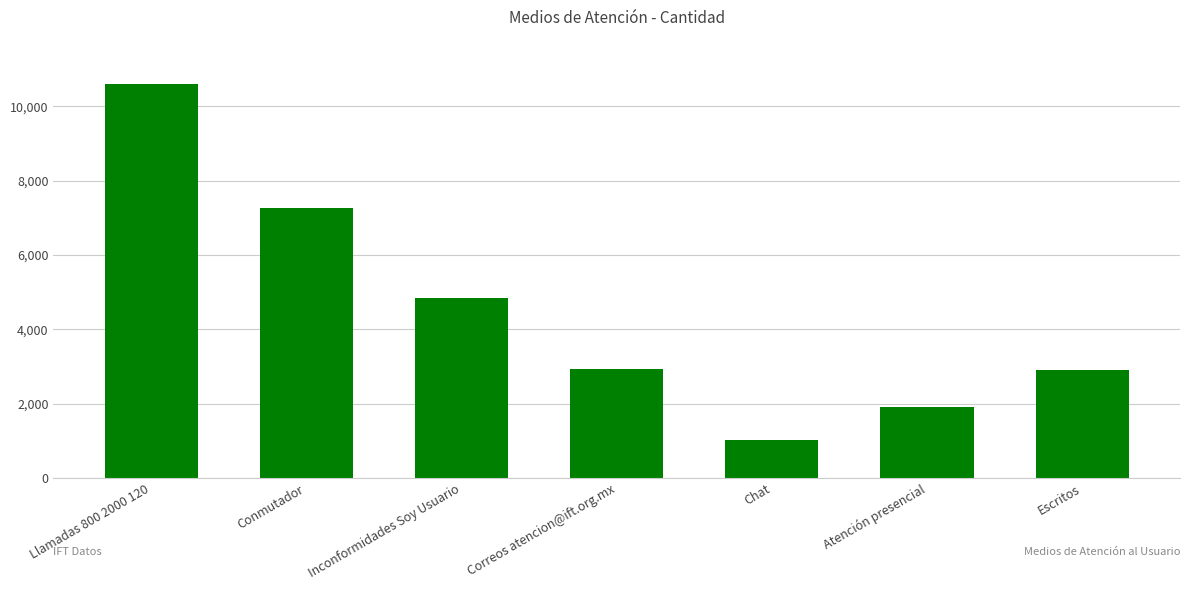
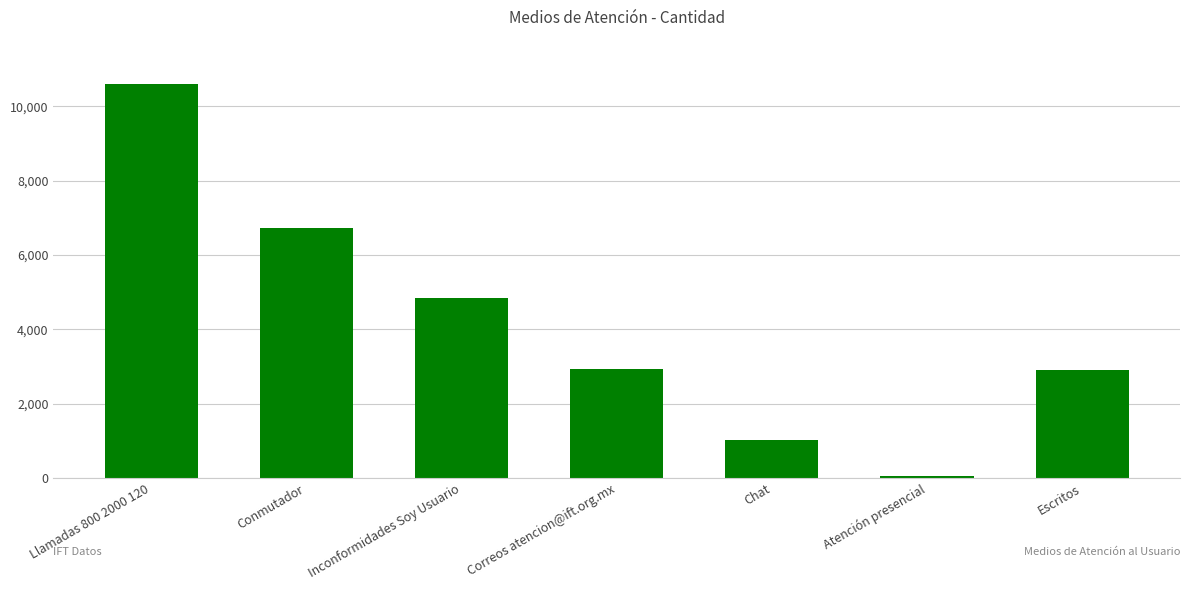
Conmutador: 7,300 -> 6,700
Atención presencial: 1,900 -> 100
